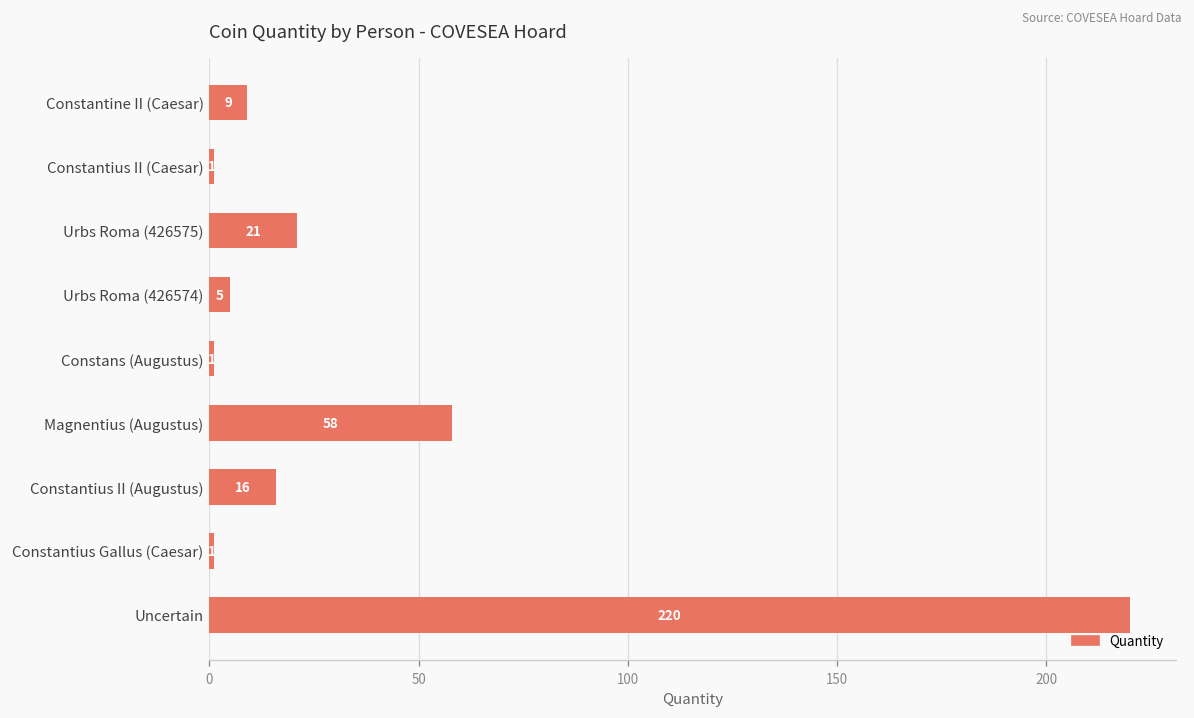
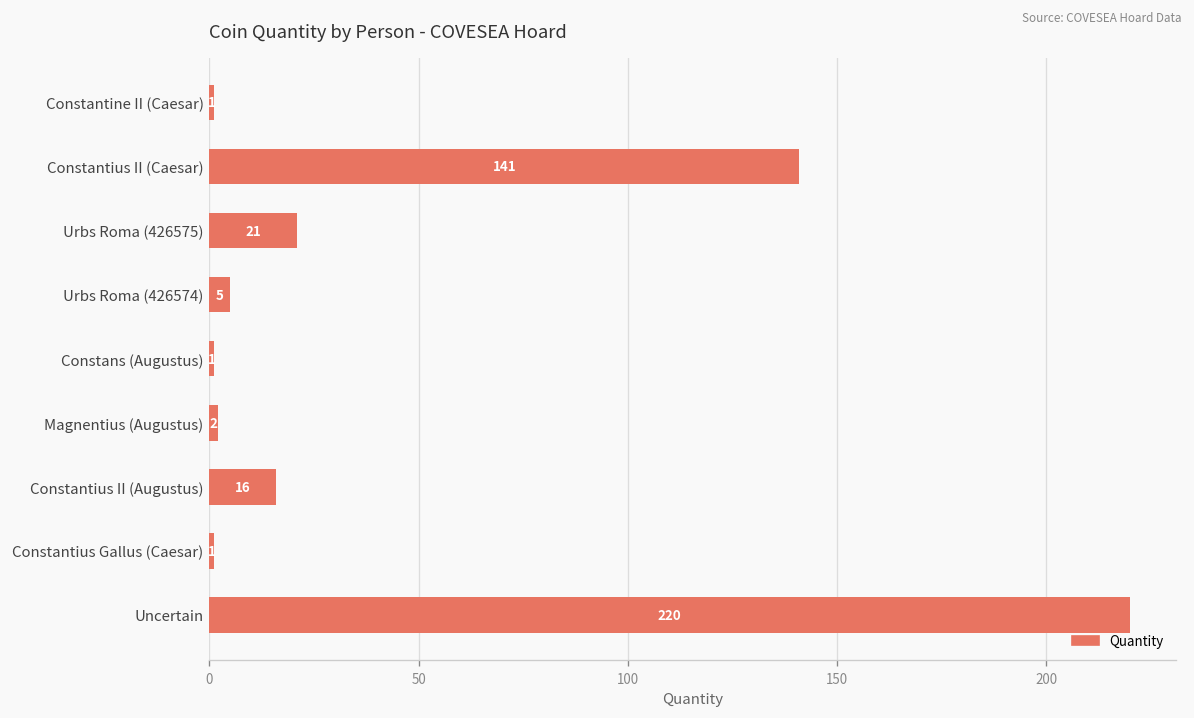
Constantine II (Caesar): 9 -> 1
Constantius II (Caesar): 1 -> 141
Magnentius (Augustus): 58 -> 2
